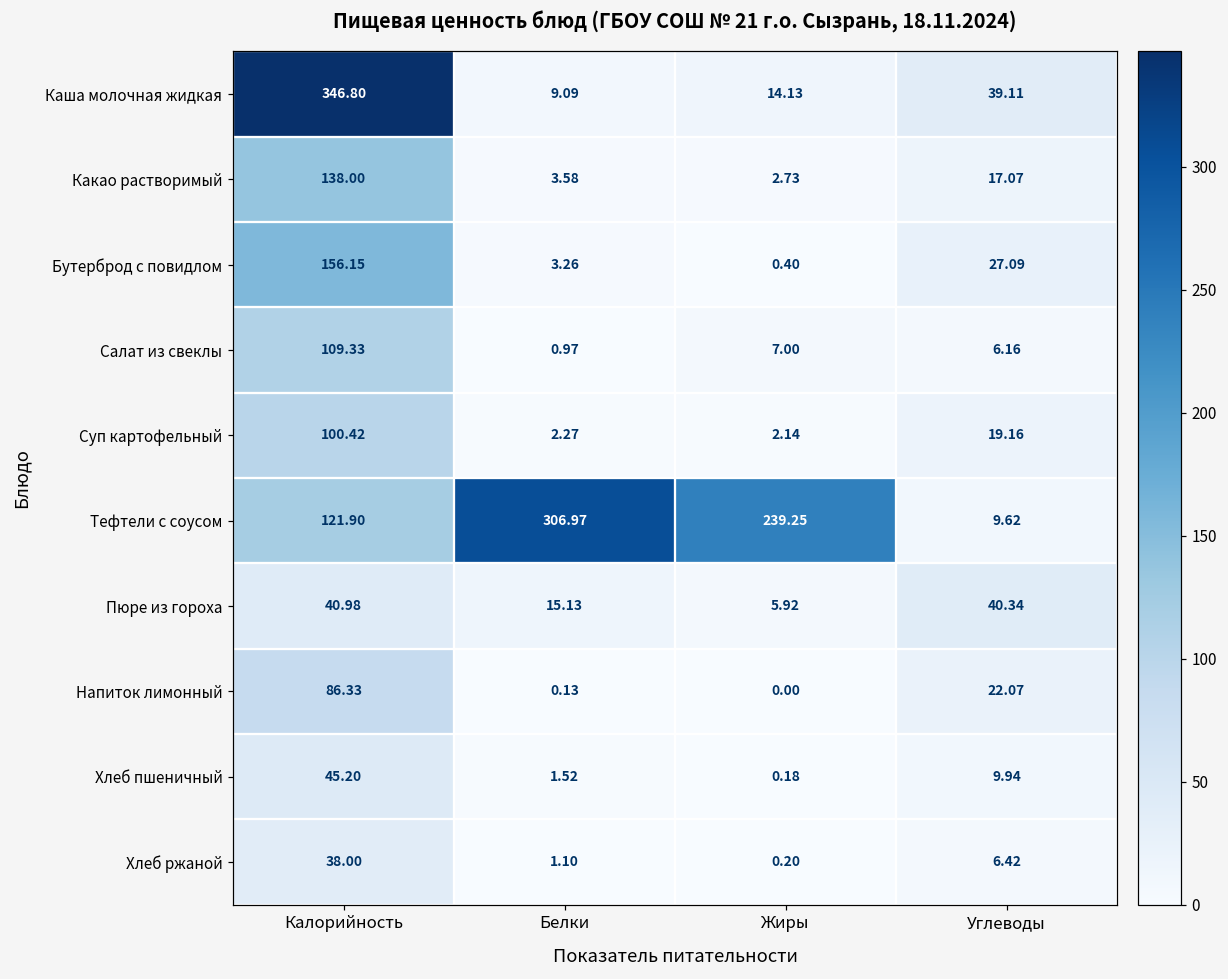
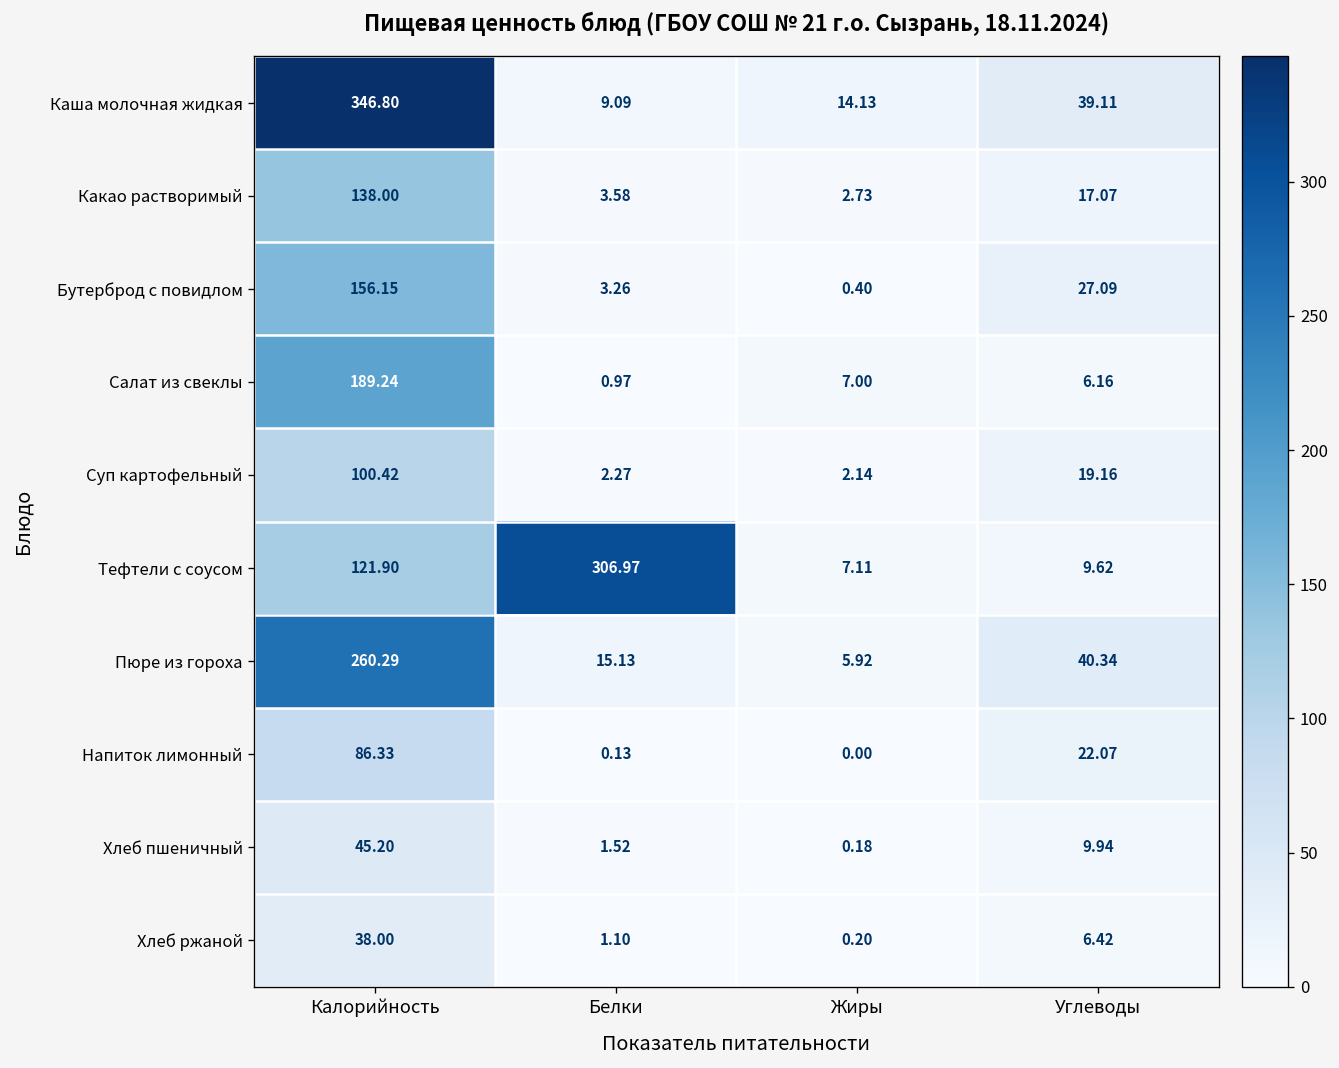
Салат из свеклы, Калорийность: 109.33 -> 189.24
Тефтели с соусом, Жиры: 239.25 -> 7.11
Пюре из гороха, Калорийность: 40.98 -> 260.29
